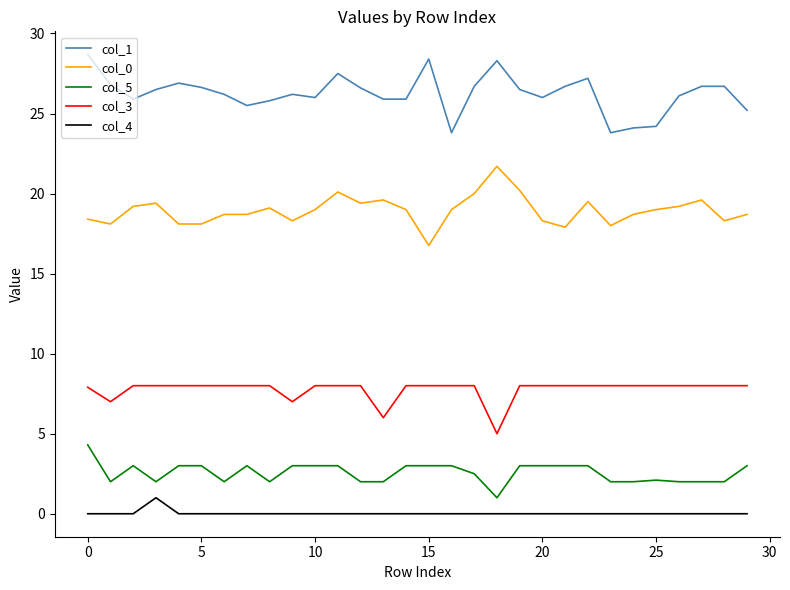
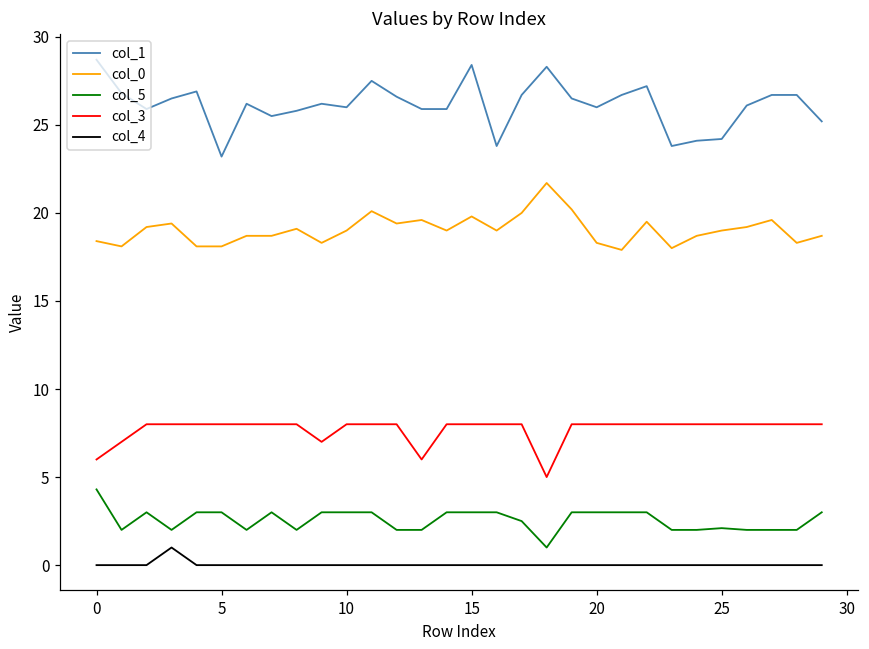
col_3, 0: 7.9 -> 6.0
col_1, 5: 26.6 -> 23.2
col_0, 15: 16.8 -> 19.8
